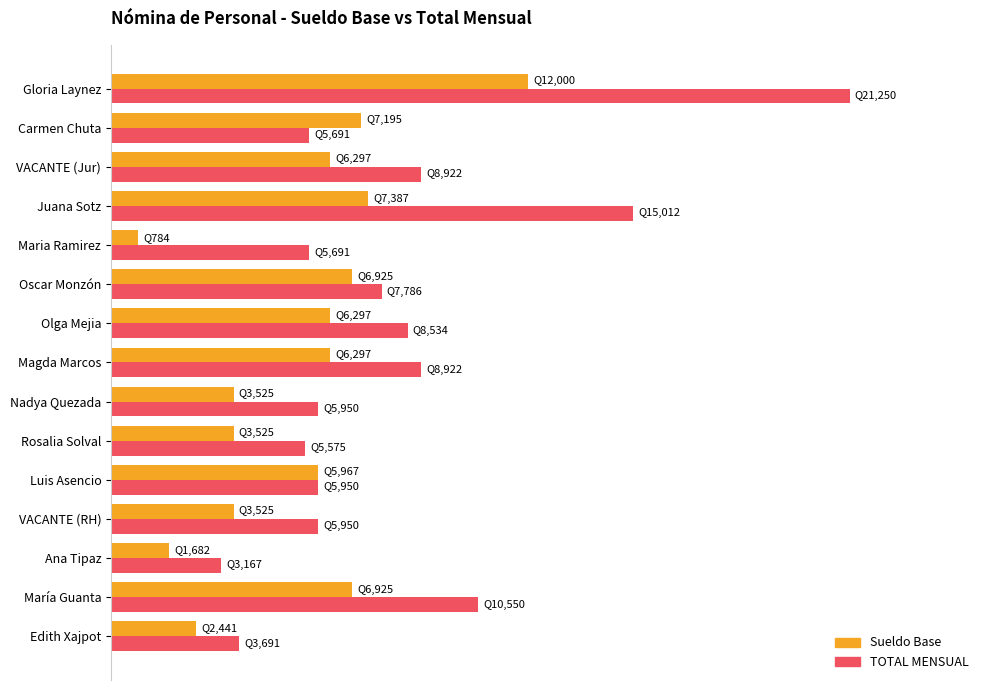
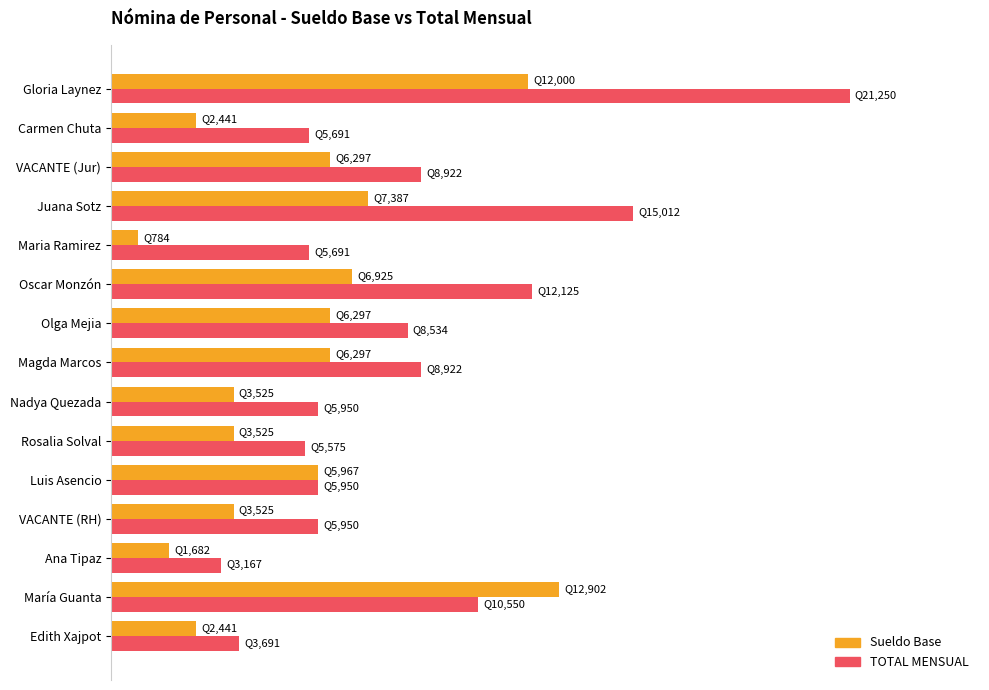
Sueldo Base, Carmen Chuta: 7,195 -> 2,441
TOTAL MENSUAL, Oscar Monzón: 7,786 -> 12,125
Sueldo Base, María Guanta: 6,925 -> 12,902
